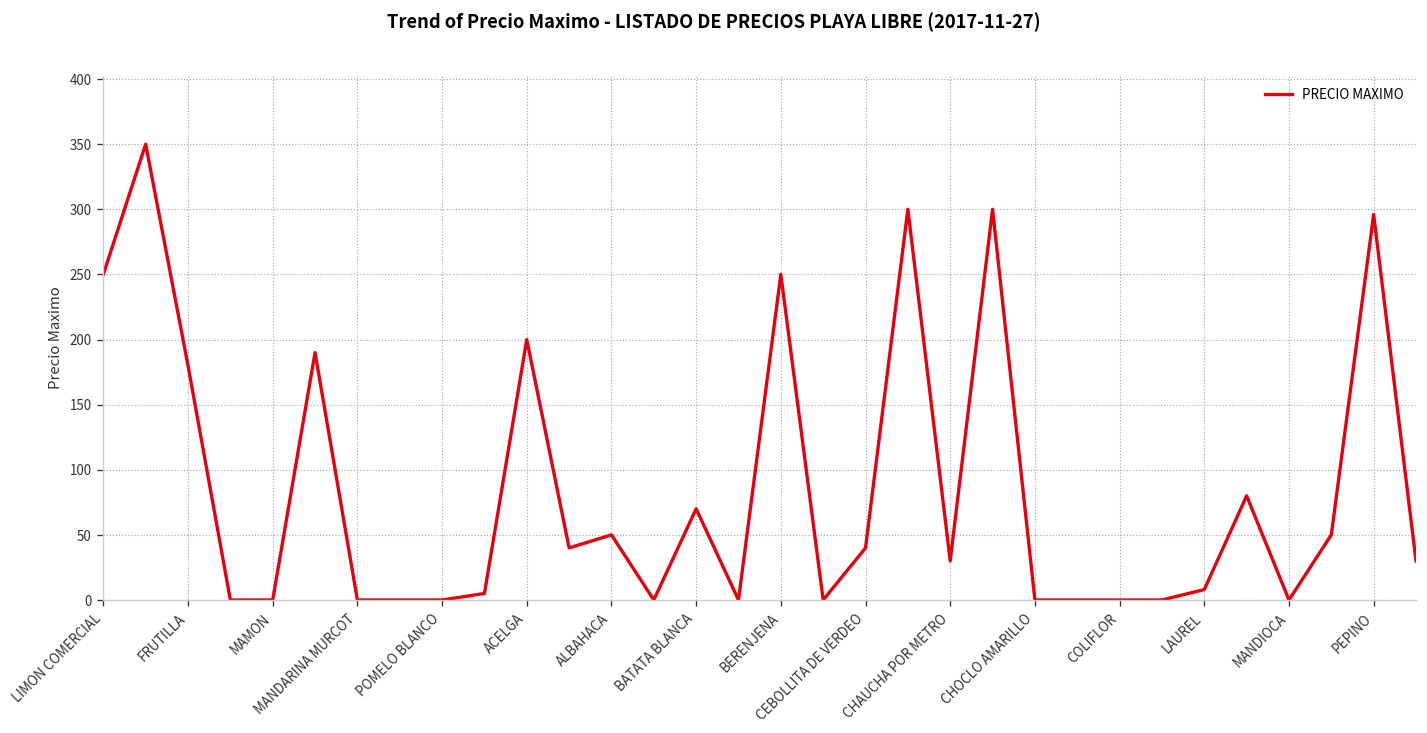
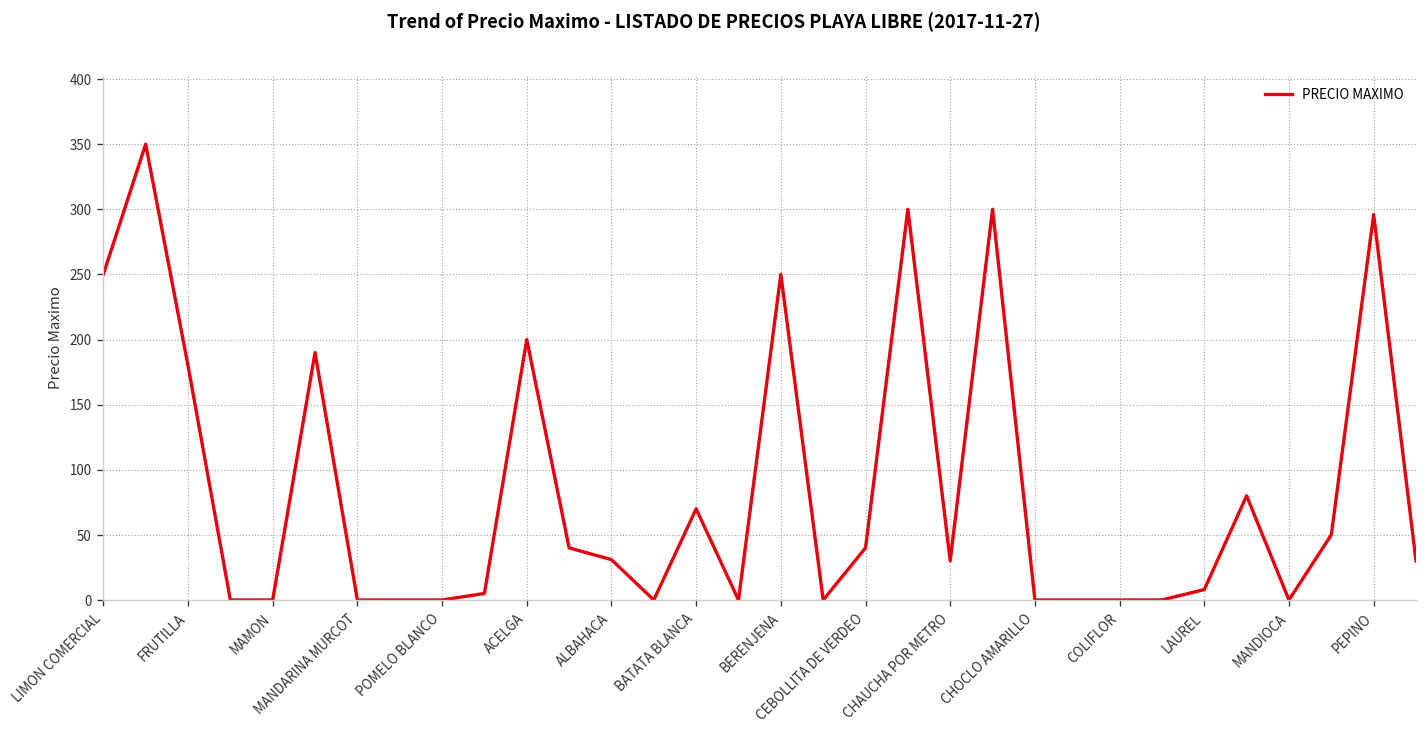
ALBAHACA: 50 -> 31
